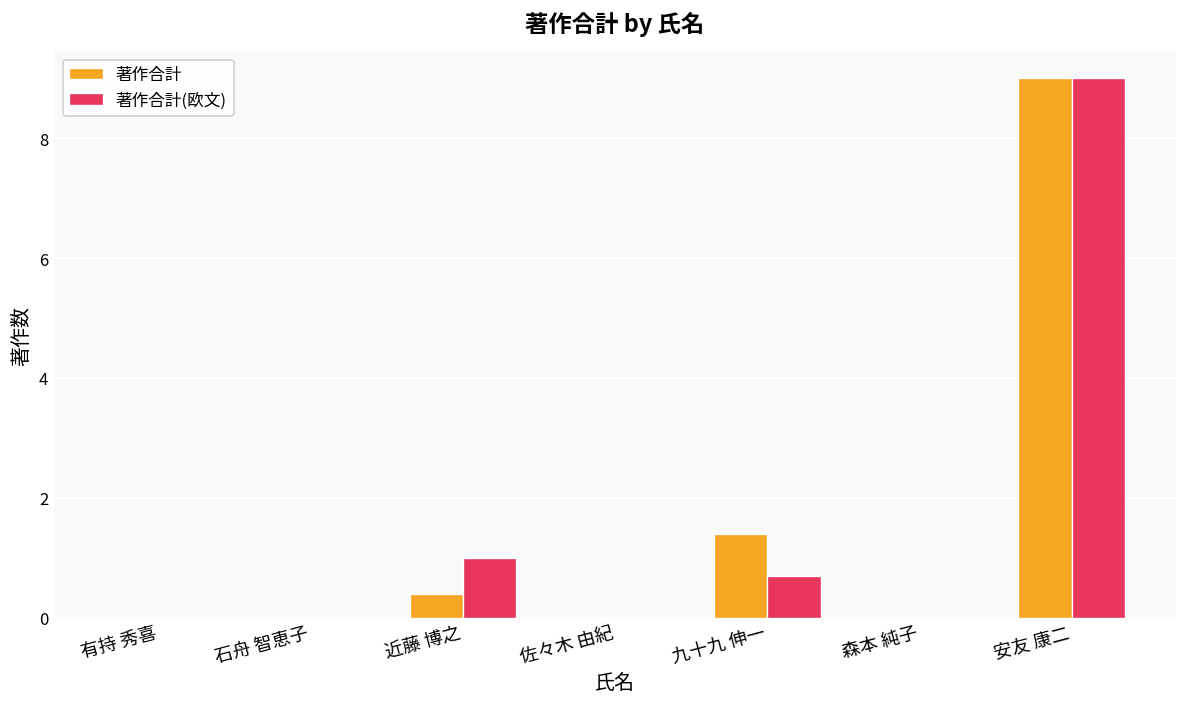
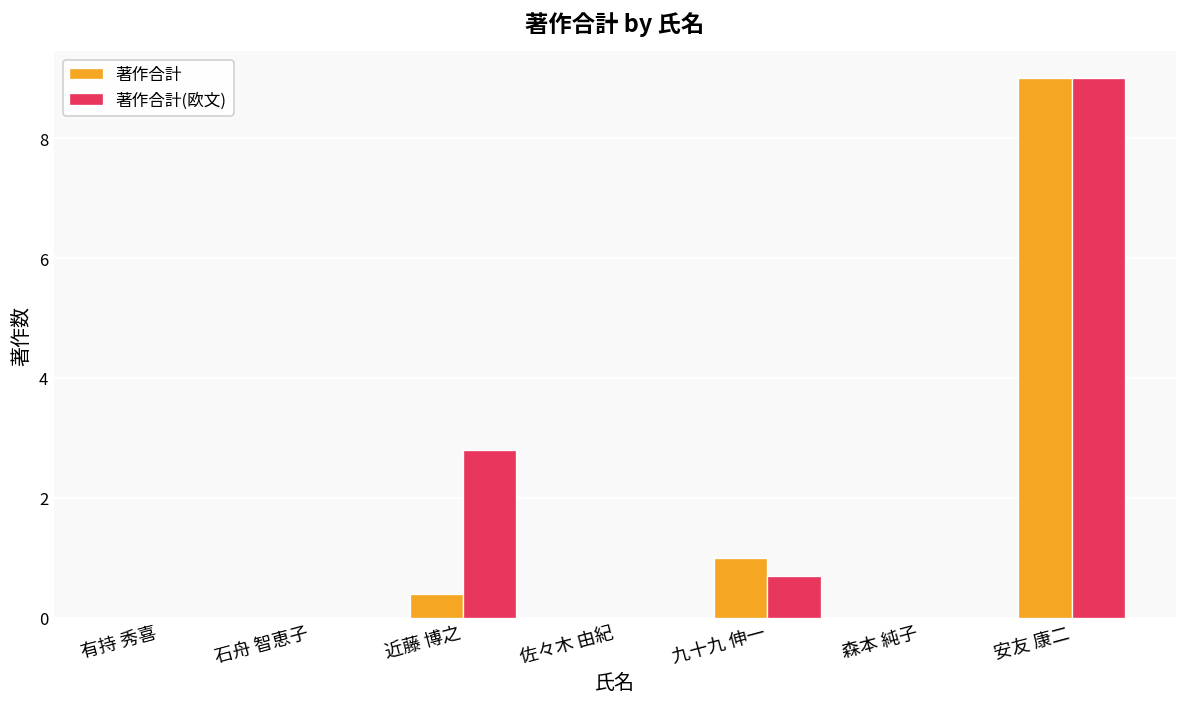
著作合計(欧文), 近藤 博之: 1.0 -> 2.8
著作合計, 九十九 伸一: 1.4 -> 1.0
